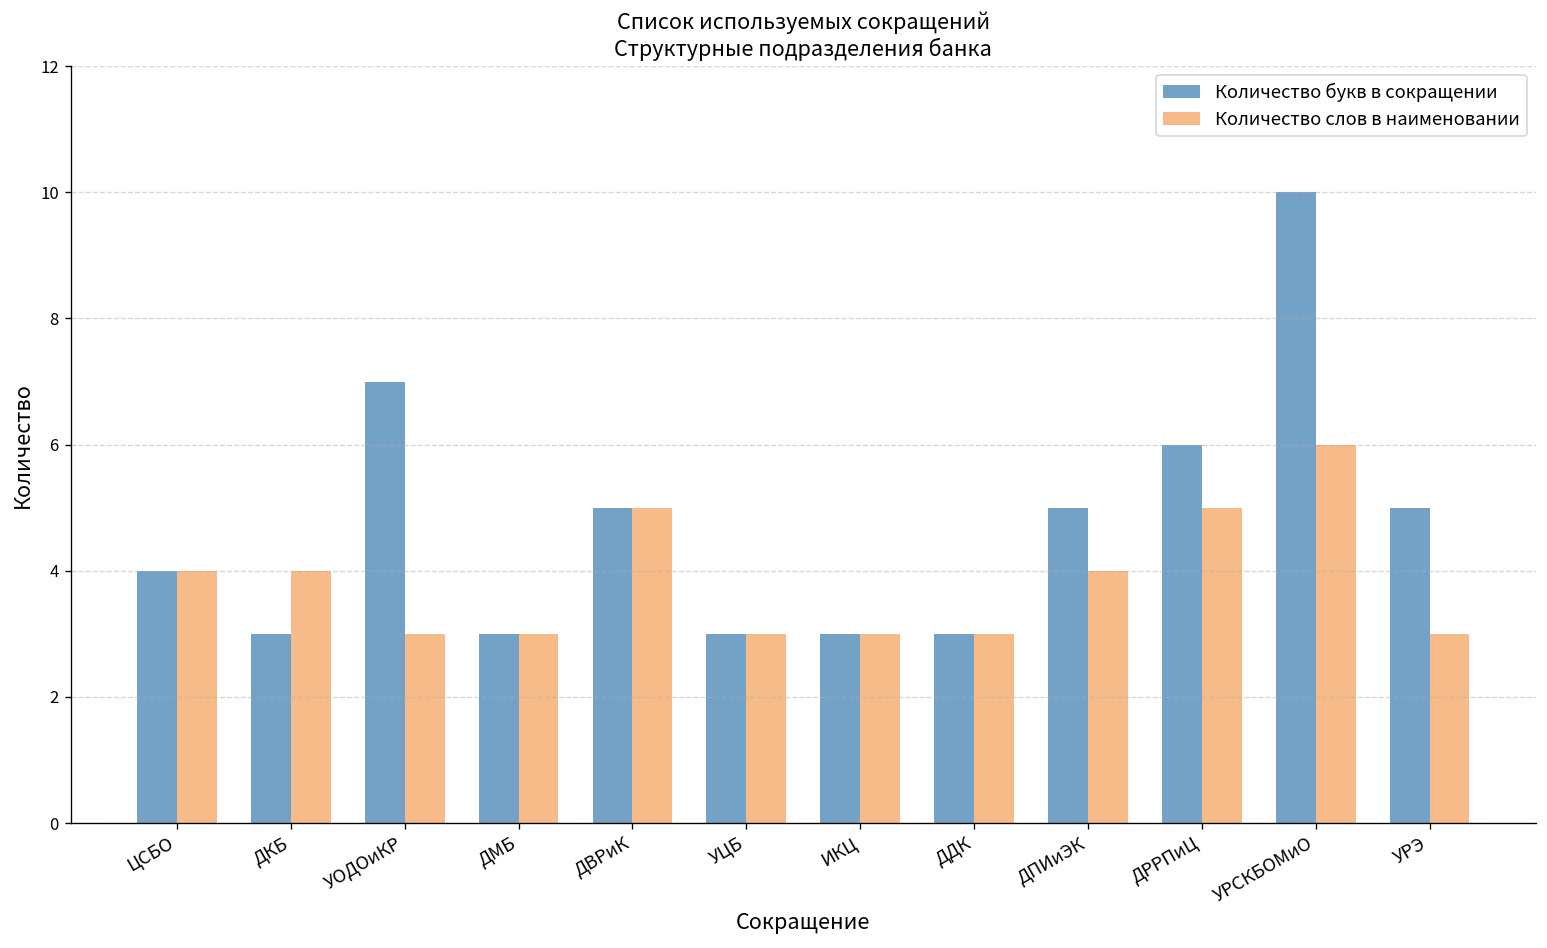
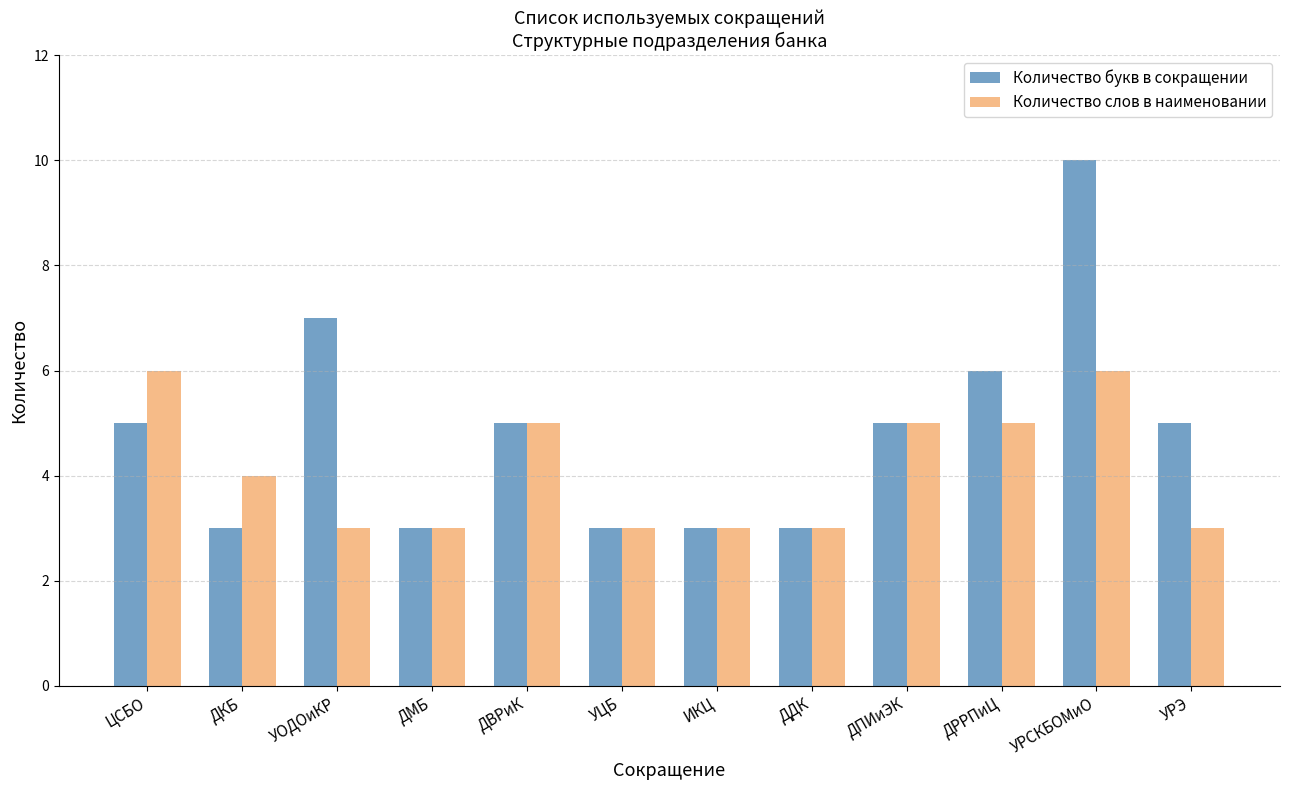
Количество букв в сокращении, ЦСБО: 4 -> 5
Количество слов в наименовании, ЦСБО: 4 -> 6
Количество слов в наименовании, ДПИиЭК: 4 -> 5
